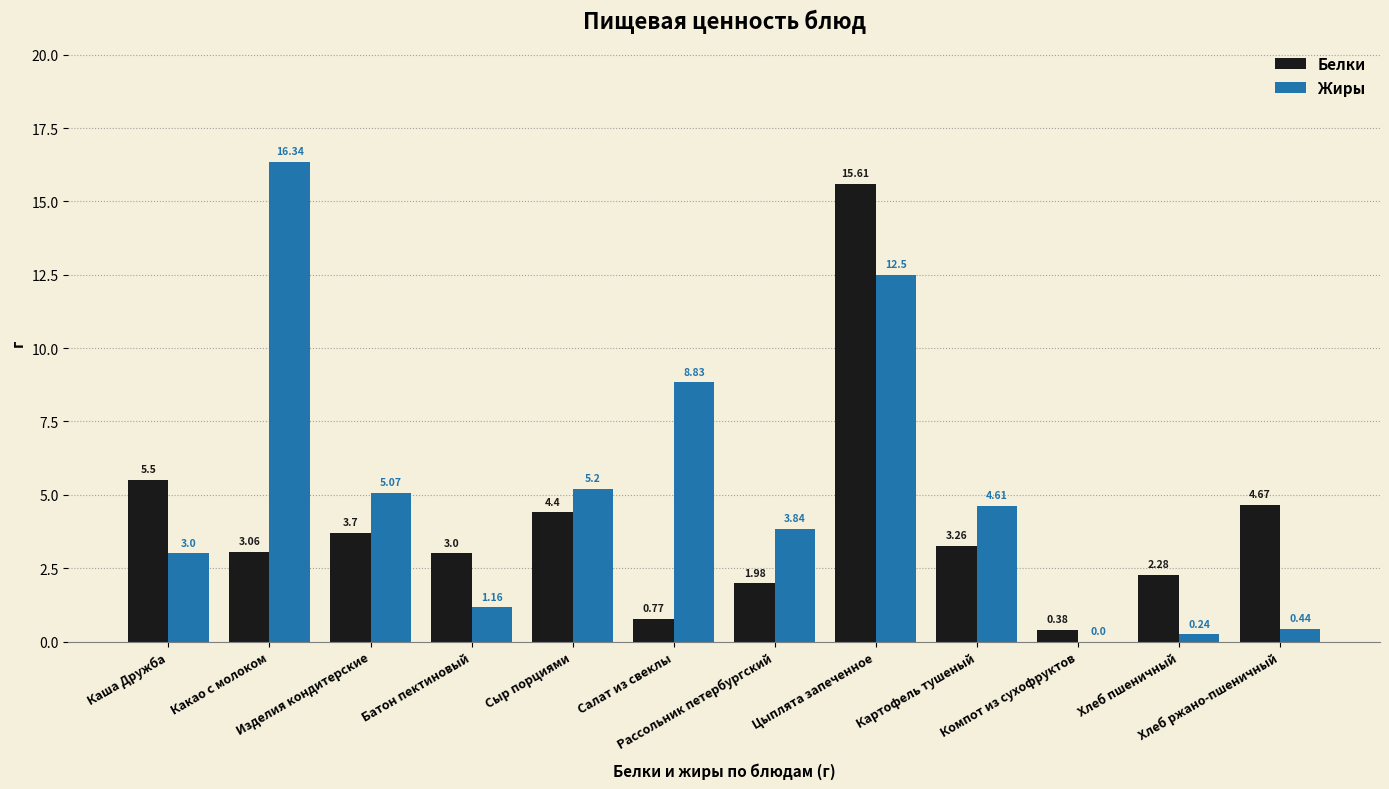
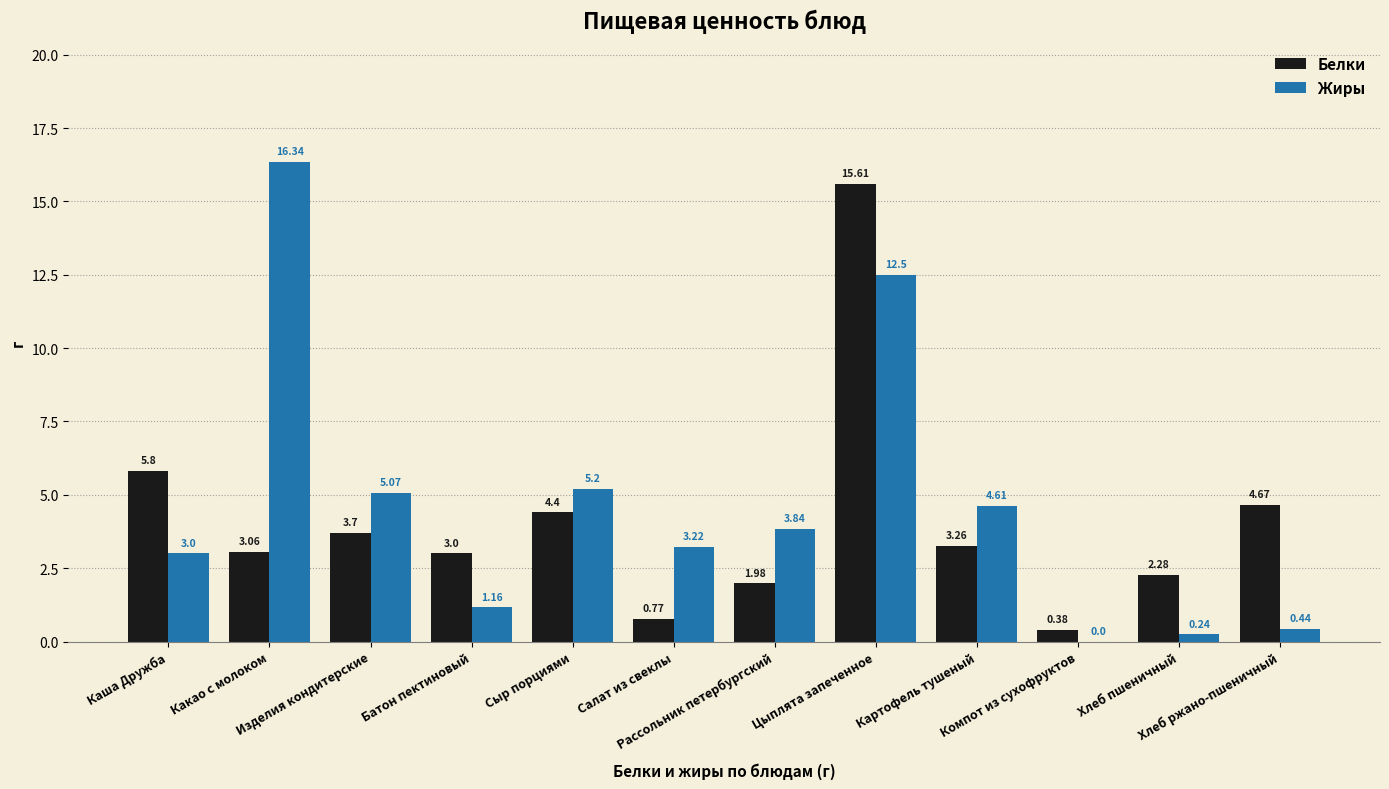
Белки, Каша Дружба: 5.5 -> 5.8
Жиры, Салат из свеклы: 8.83 -> 3.22
